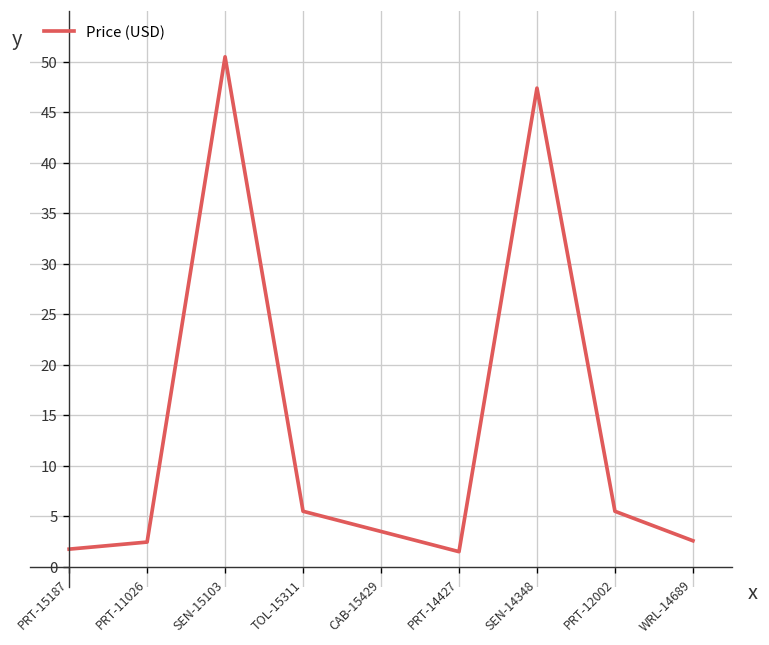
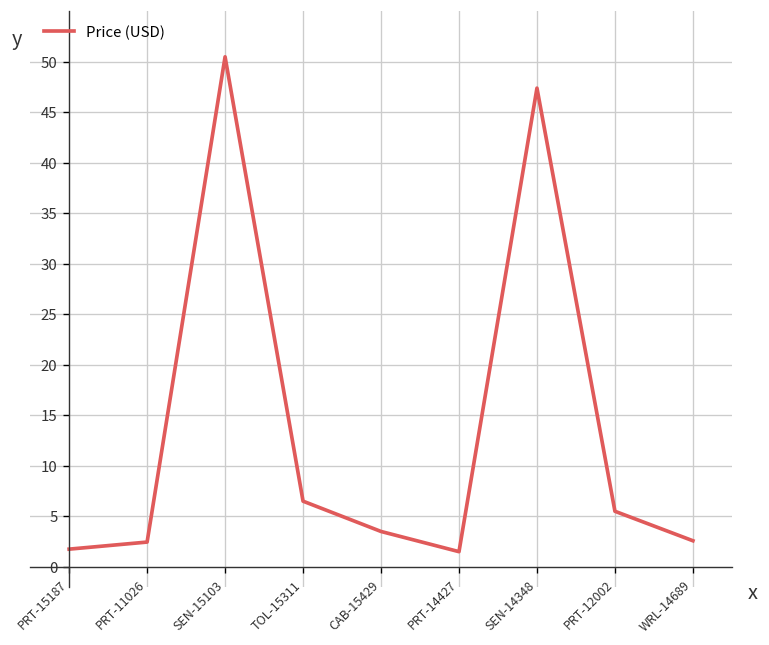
TOL-15311: 6 -> 7
